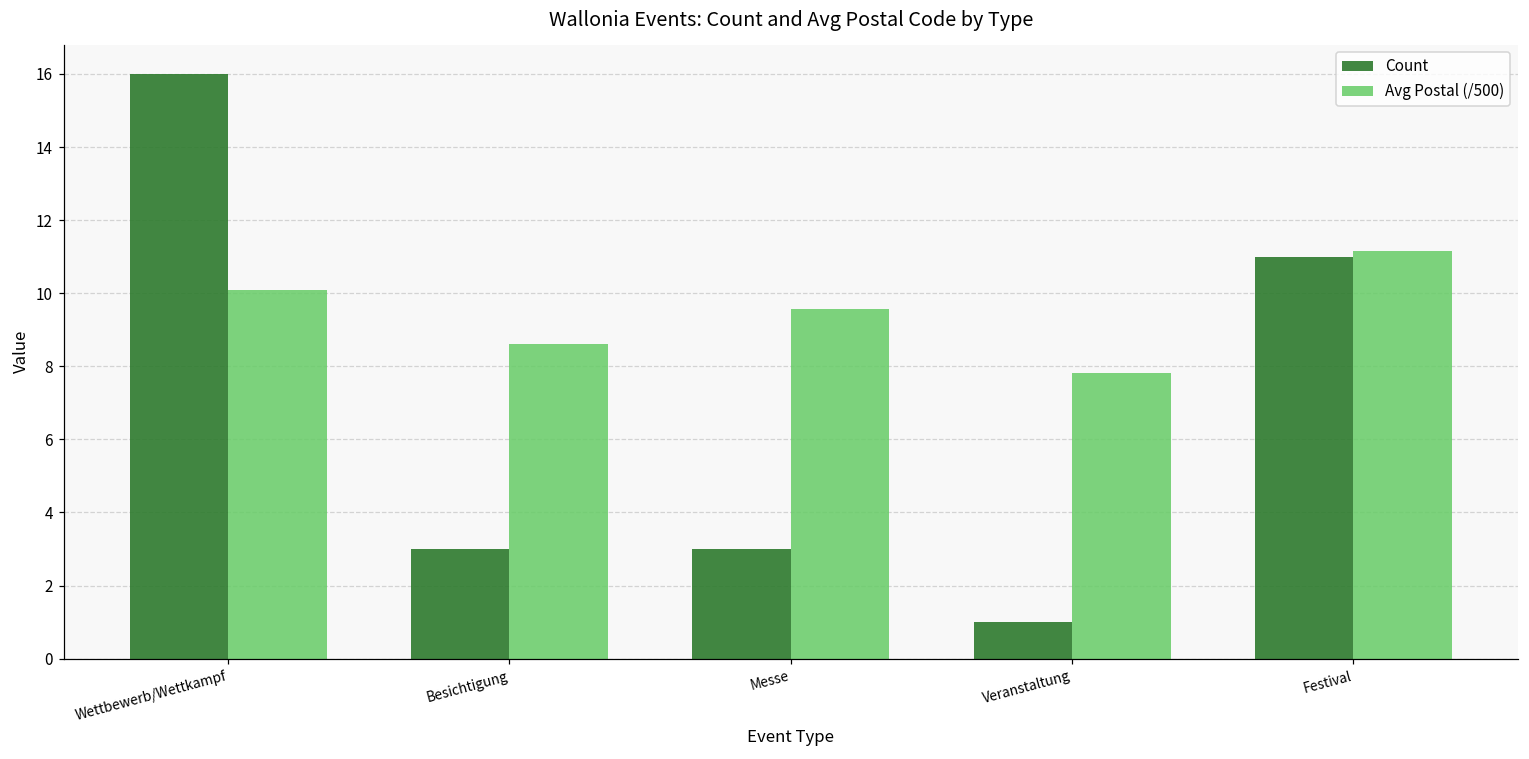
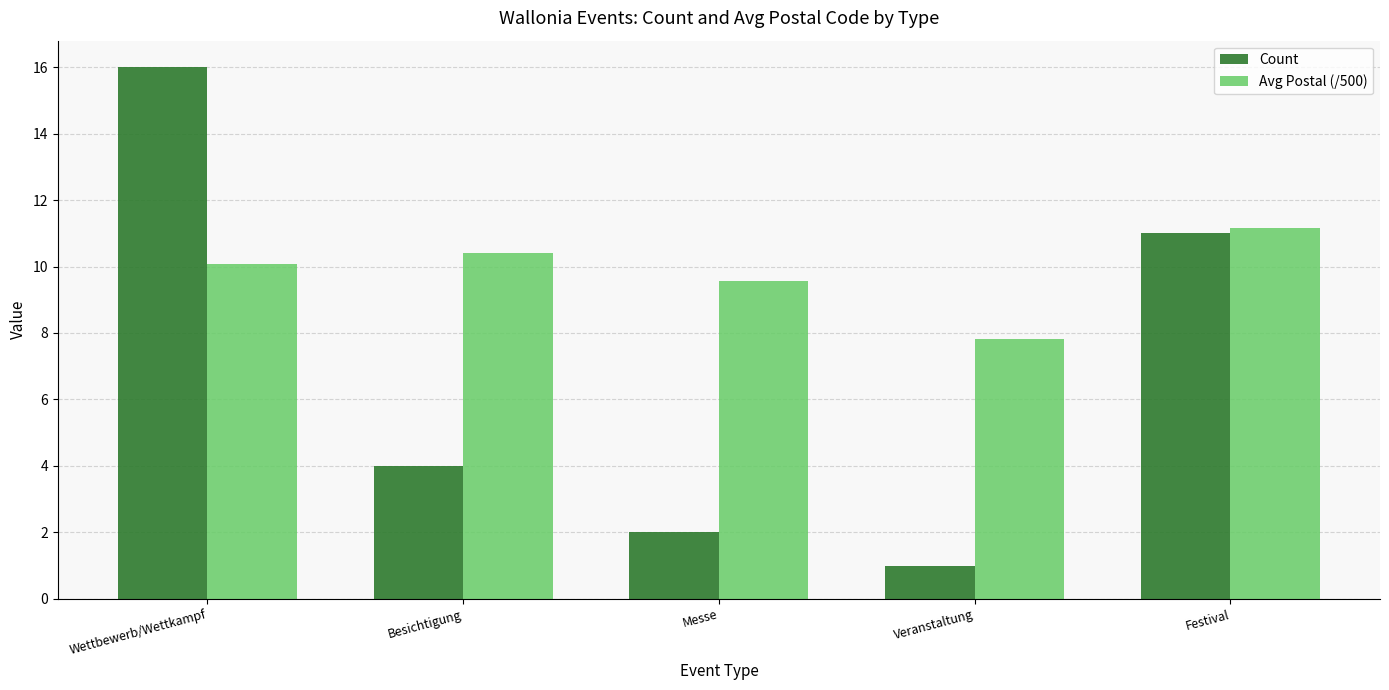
Count, Besichtigung: 3 -> 4
Avg Postal (/500), Besichtigung: 8.6 -> 10.4
Count, Messe: 3 -> 2
